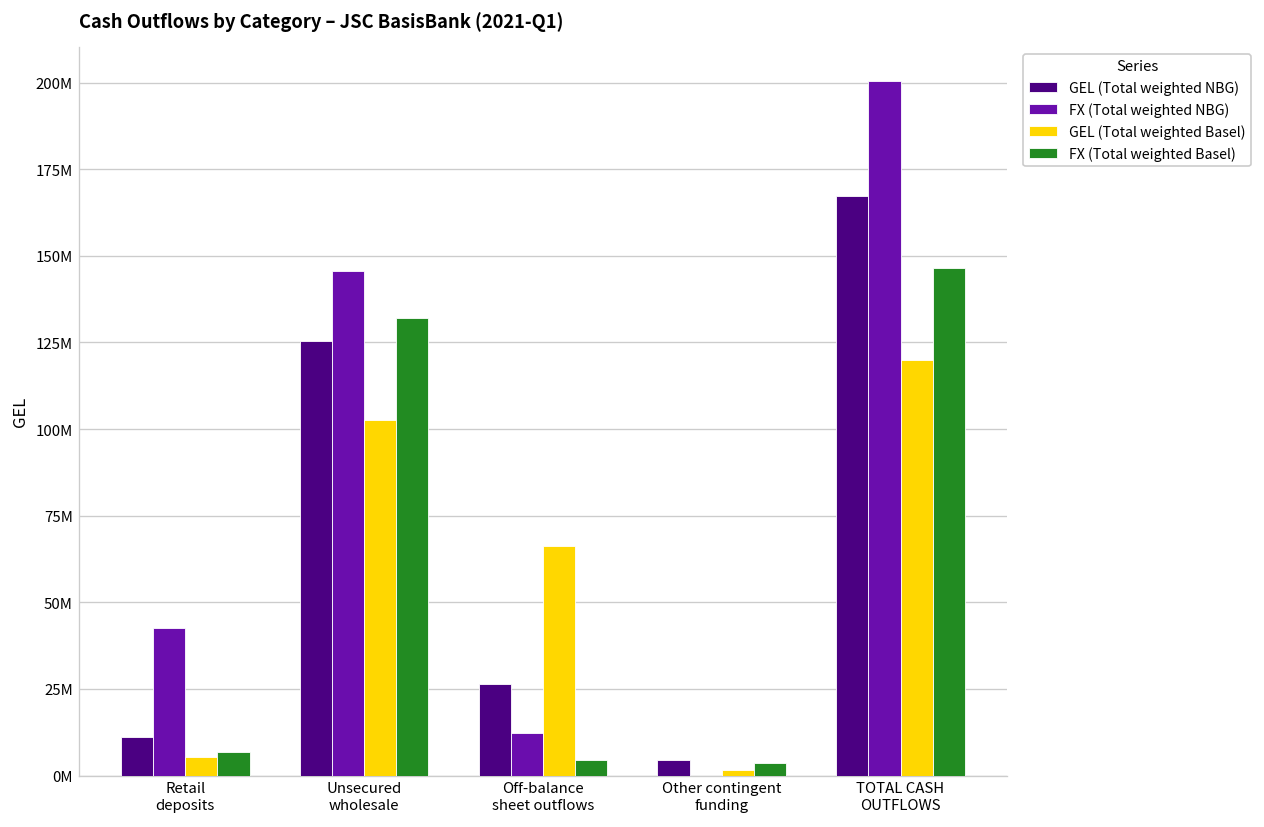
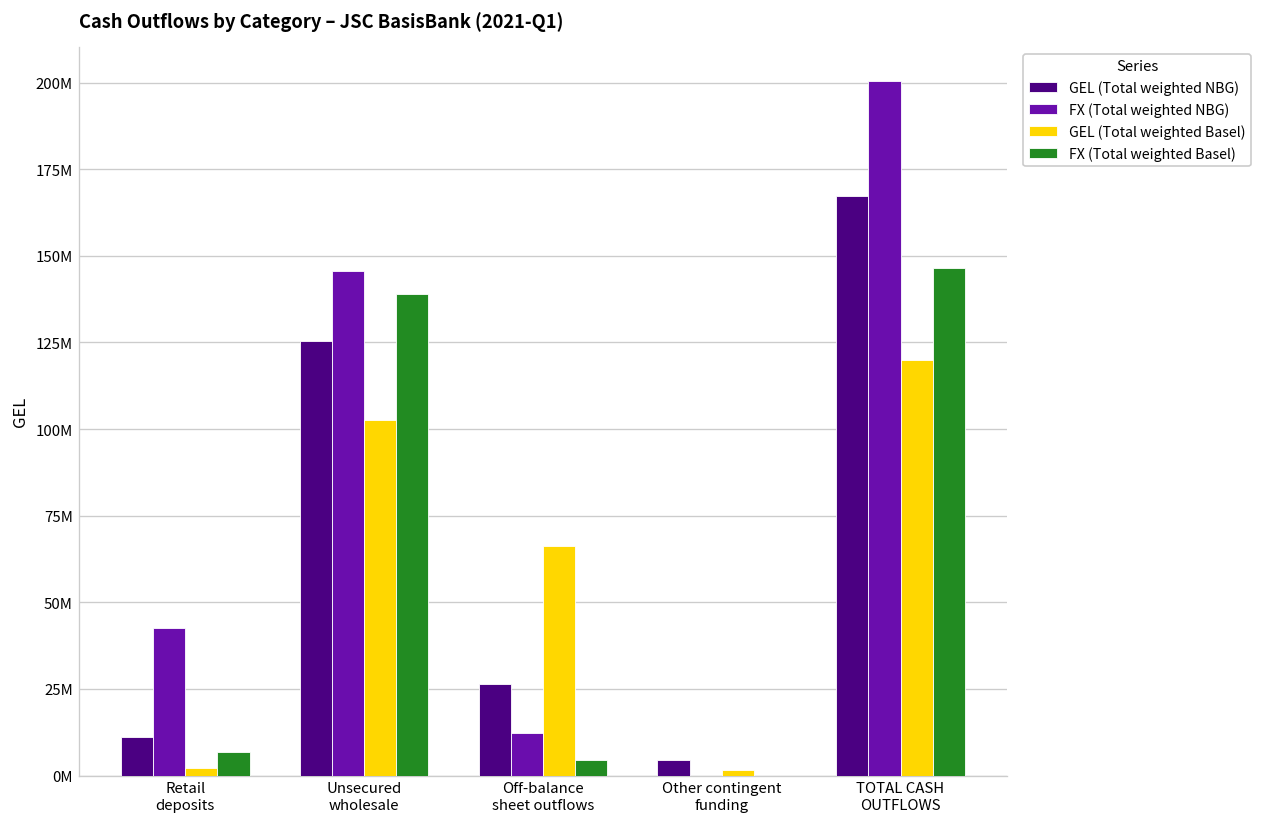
GEL (Total weighted Basel), Retail deposits: 5000000 -> 2000000
FX (Total weighted Basel), Unsecured wholesale: 132000000 -> 139000000
FX (Total weighted Basel), Other contingent funding: 4000000 -> 0
